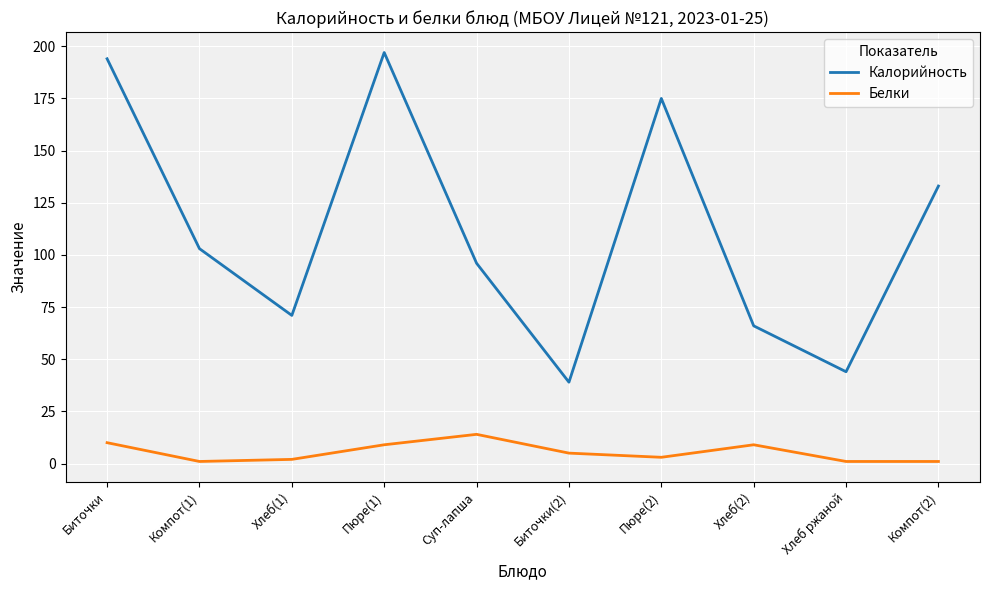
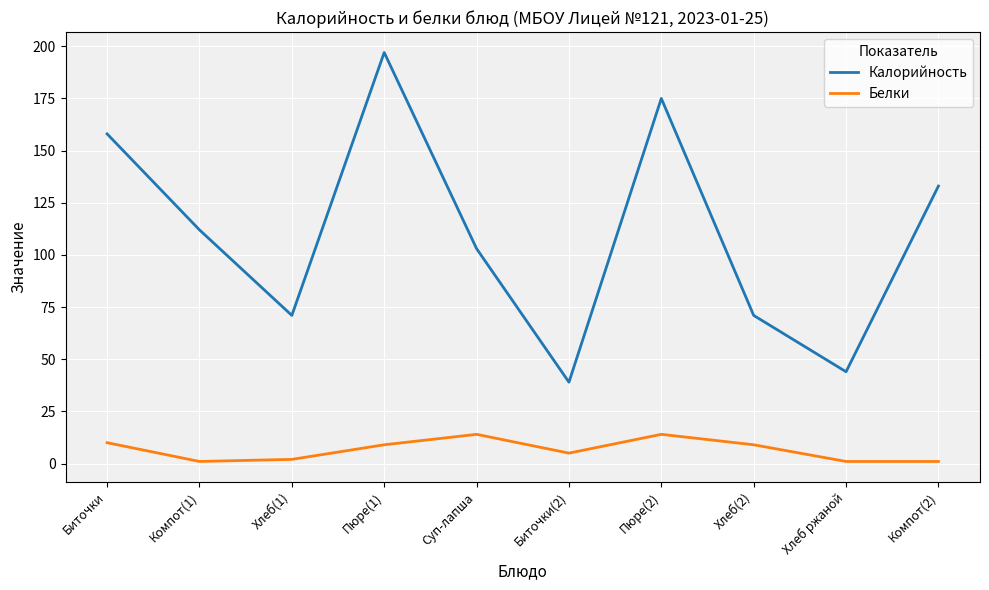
Калорийность, Биточки: 194 -> 158
Калорийность, Компот(1): 103 -> 112
Калорийность, Суп-лапша: 96 -> 103
Белки, Пюре(2): 3 -> 14
Калорийность, Хлеб(2): 66 -> 71
